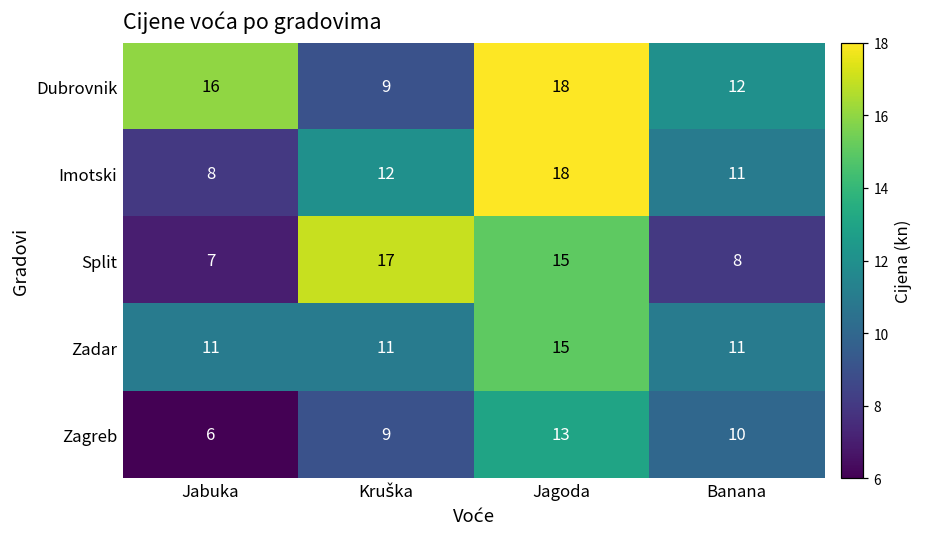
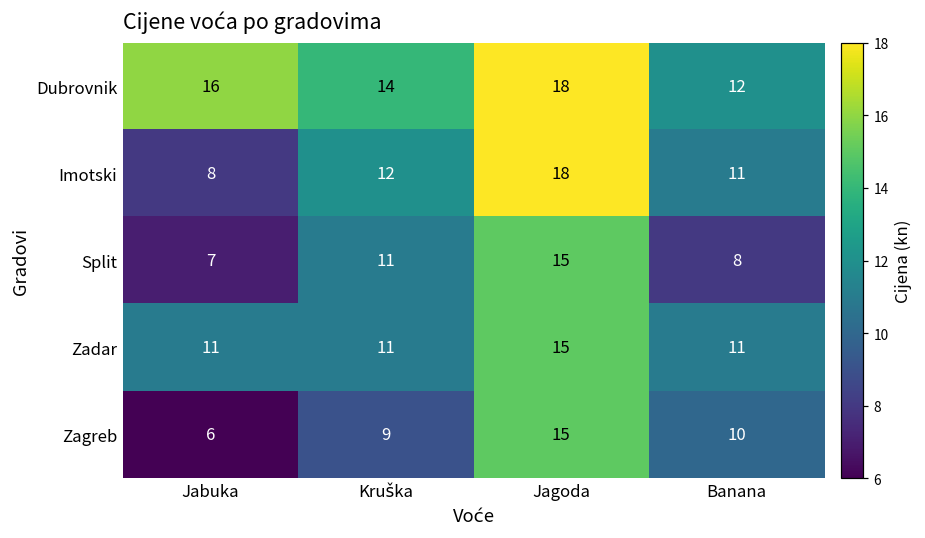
Dubrovnik, Kruška: 9 -> 14
Split, Kruška: 17 -> 11
Zagreb, Jagoda: 13 -> 15
